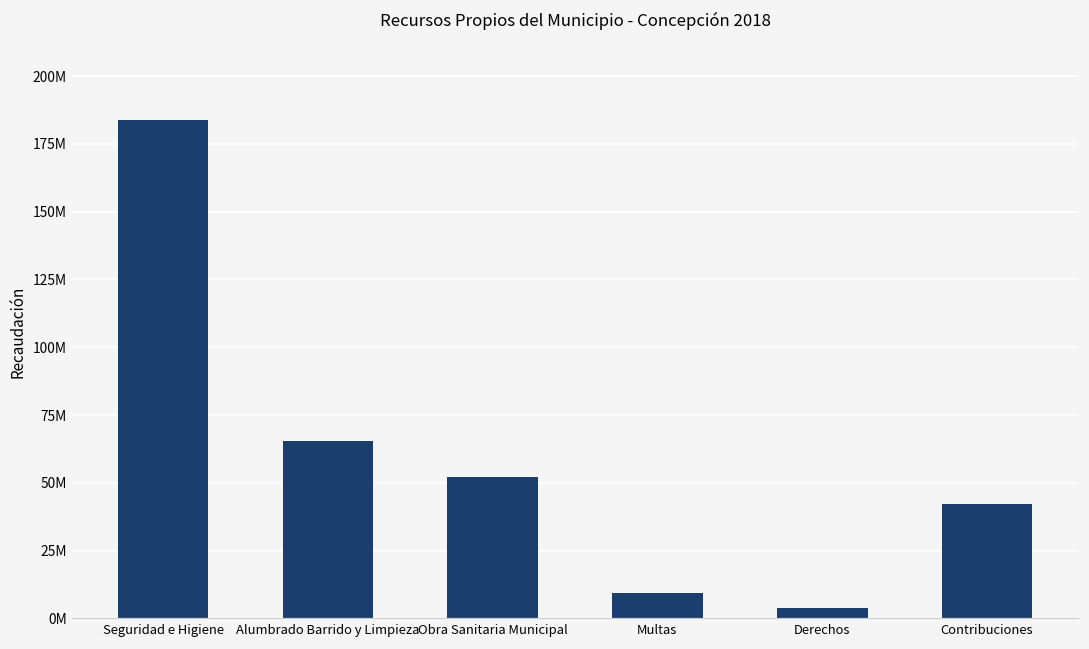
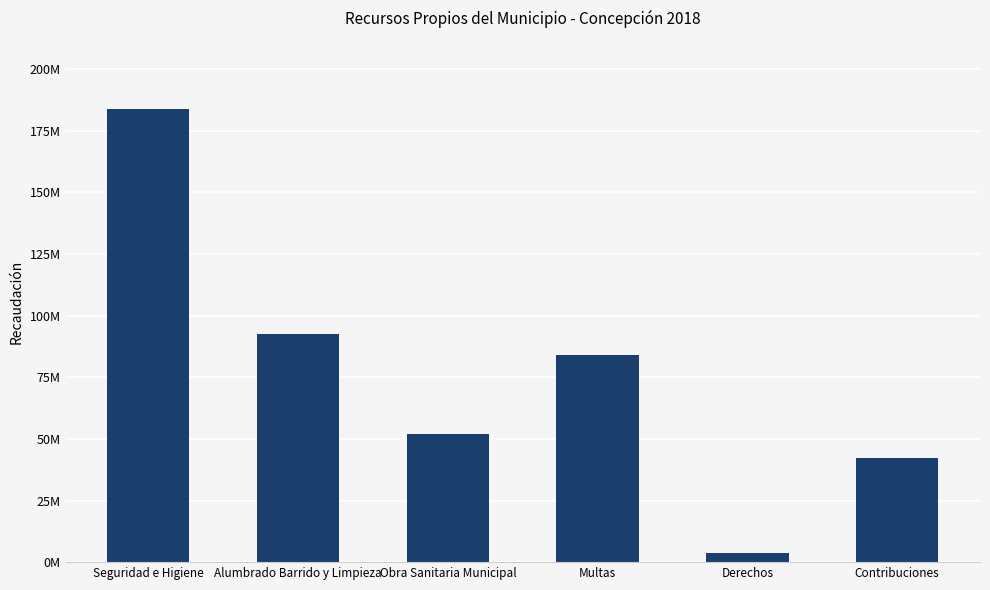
Alumbrado Barrido y Limpieza: 65000000 -> 93000000
Multas: 9000000 -> 84000000
